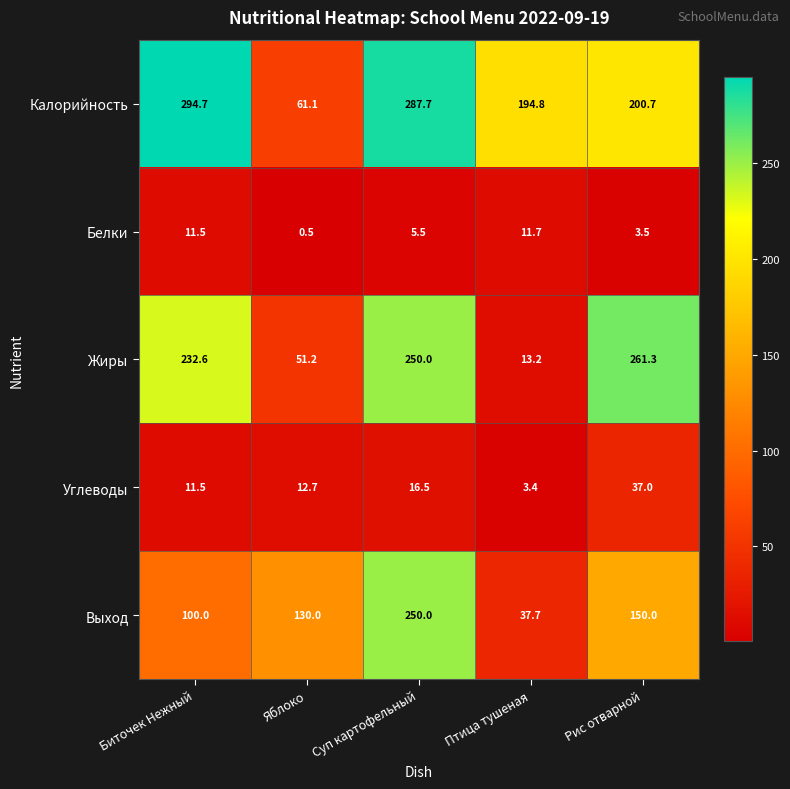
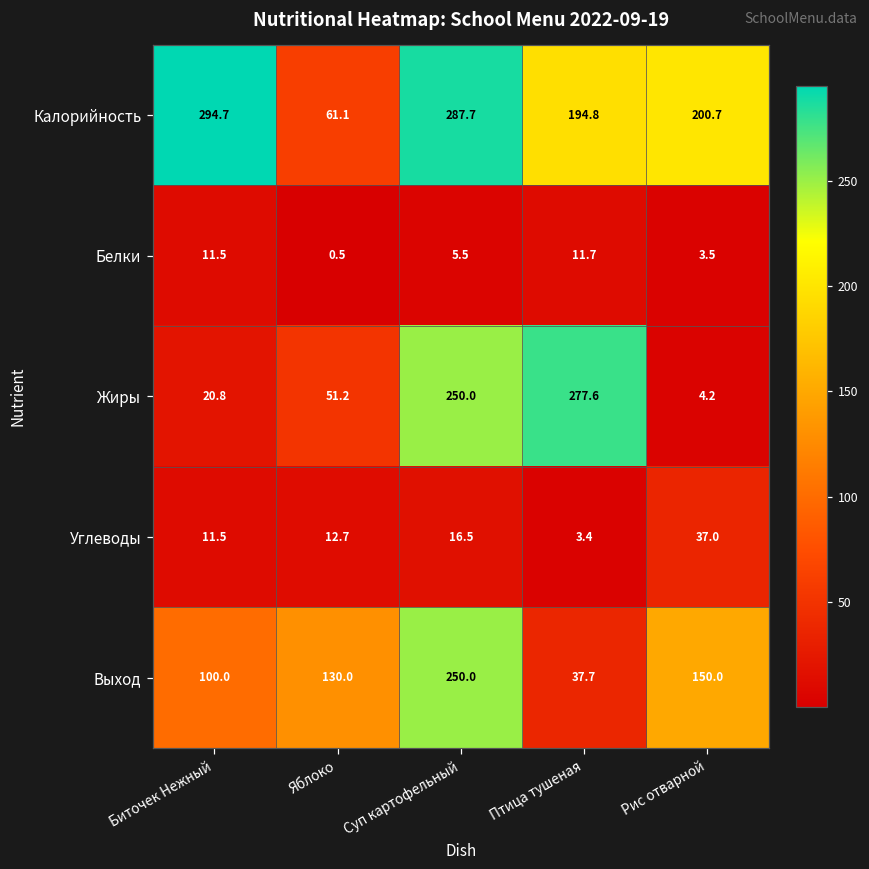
Жиры, Биточек Нежный: 232.6 -> 20.8
Жиры, Птица тушеная: 13.2 -> 277.6
Жиры, Рис отварной: 261.3 -> 4.2
